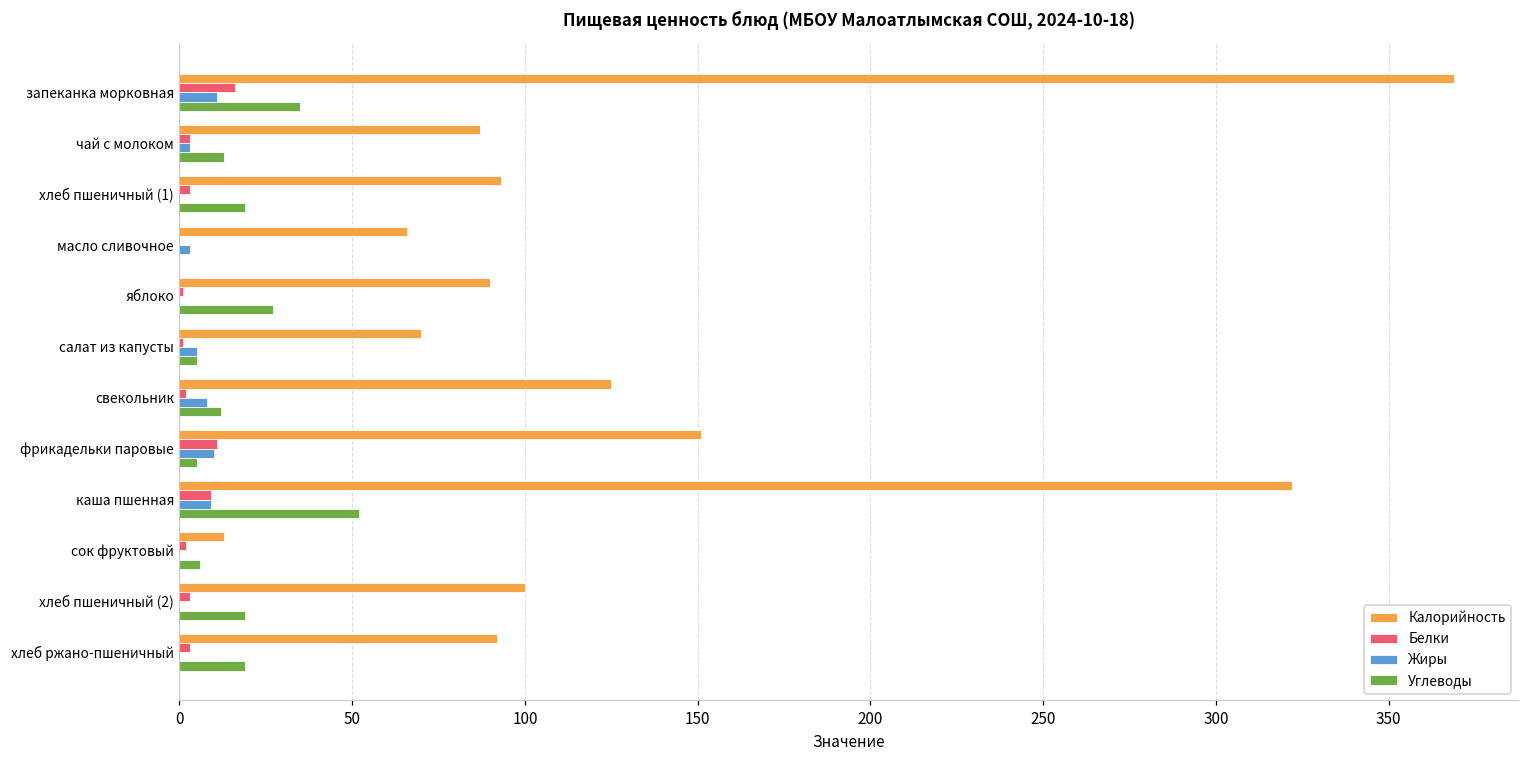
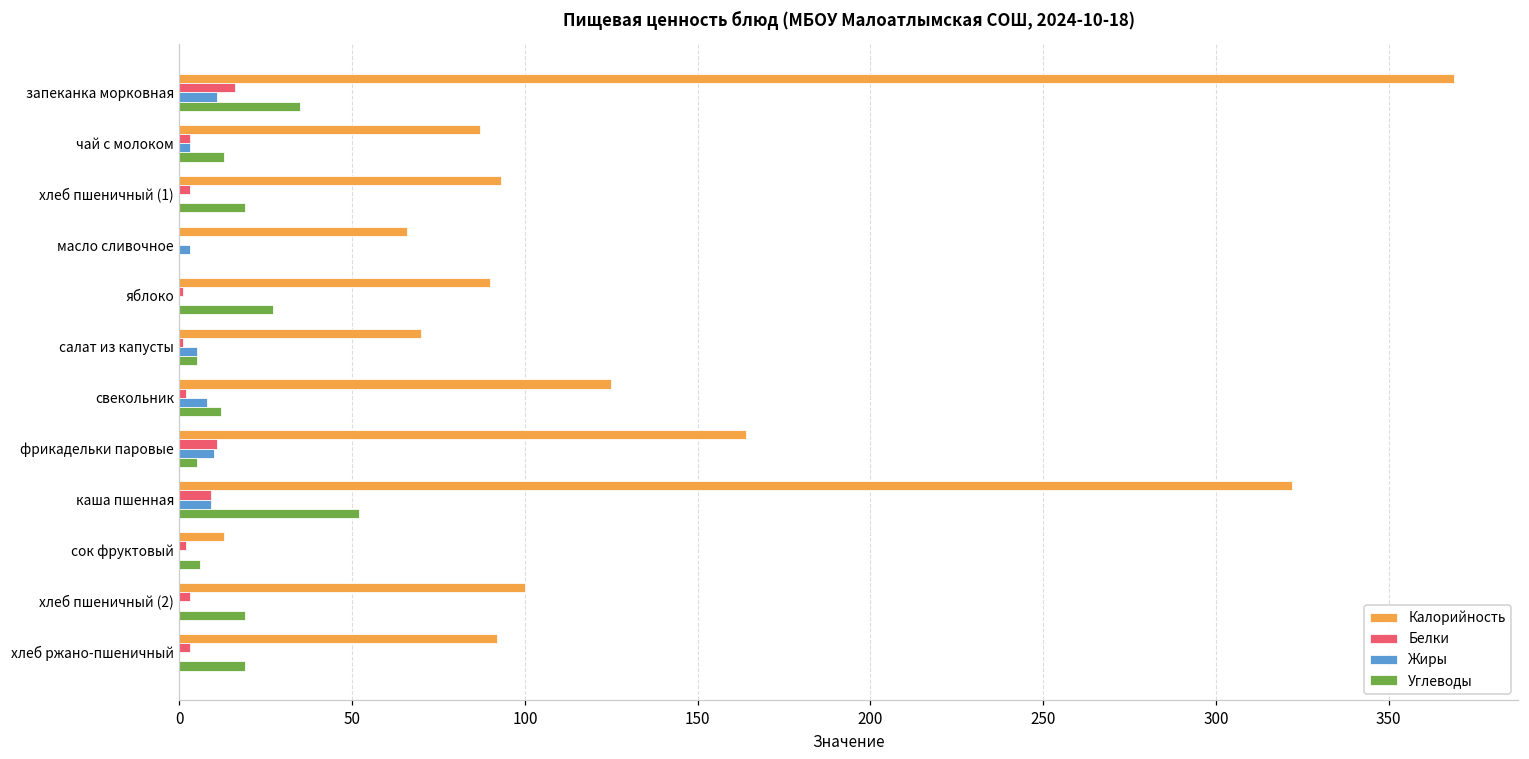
Калорийность, фрикадельки паровые: 151 -> 164
